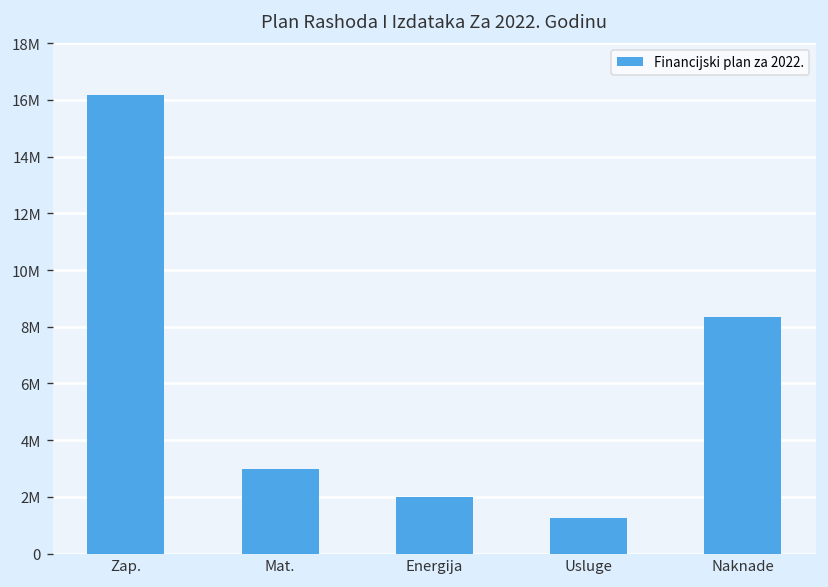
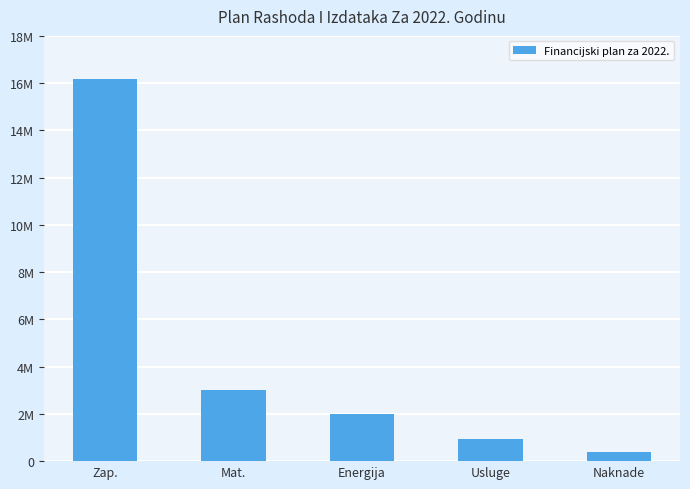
Usluge: 1300000 -> 900000
Naknade: 8300000 -> 400000
